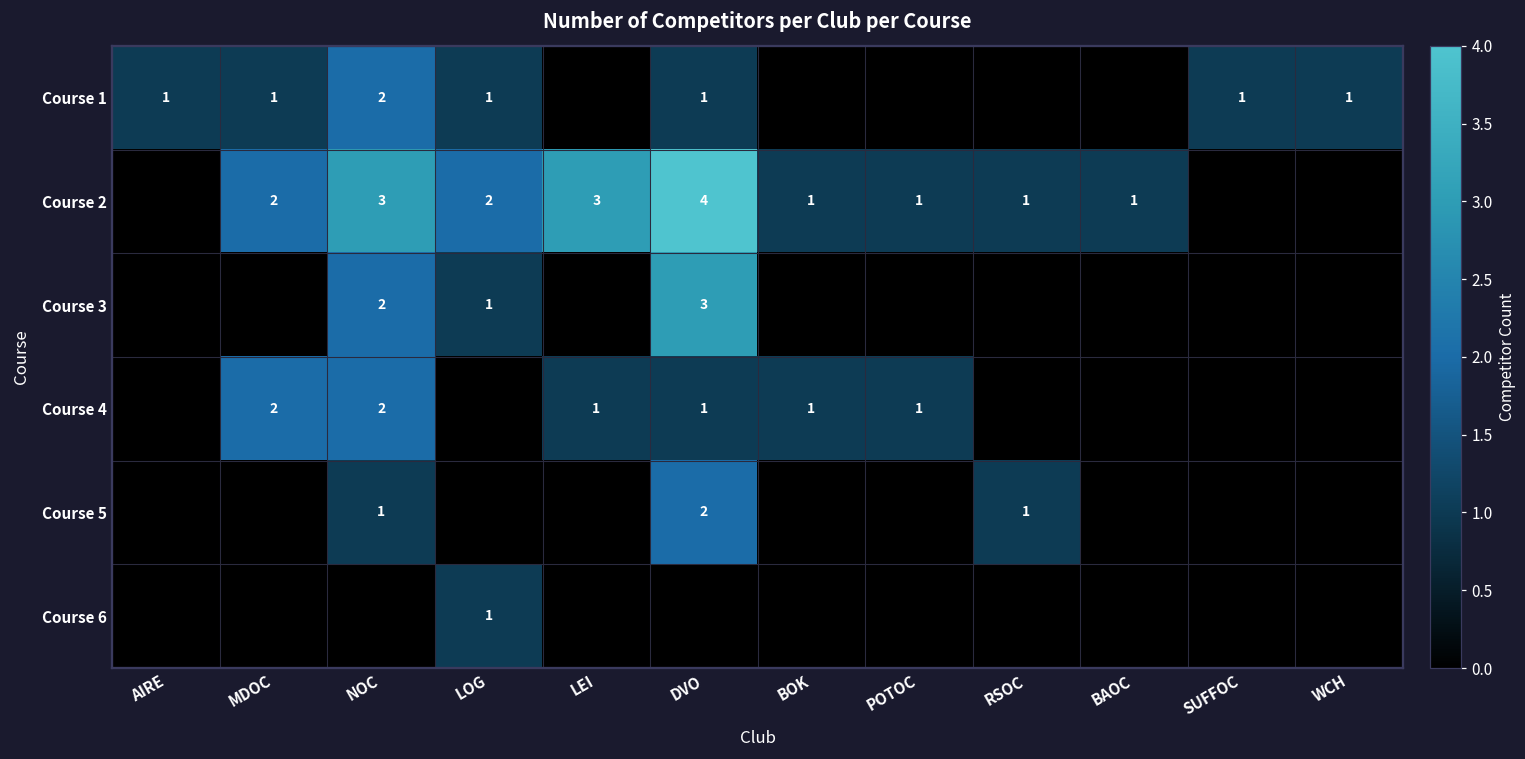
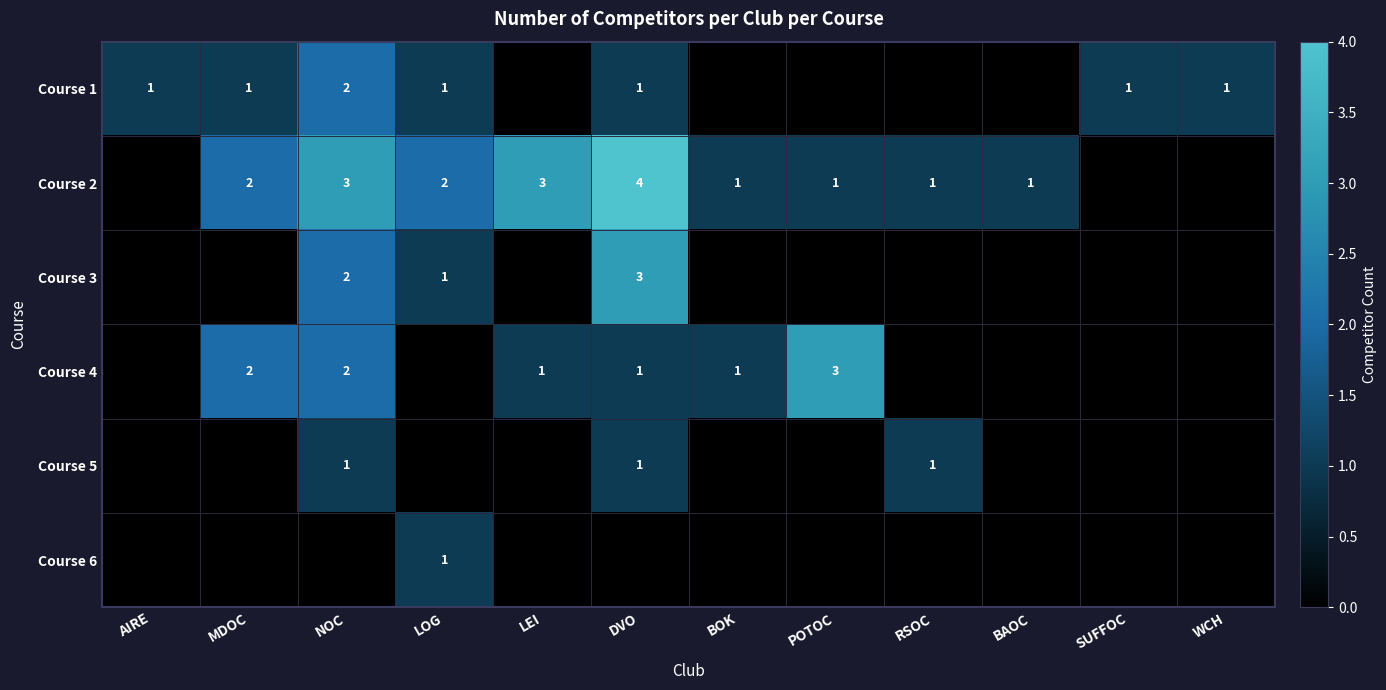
Course 4, POTOC: 1 -> 3
Course 5, DVO: 2 -> 1
